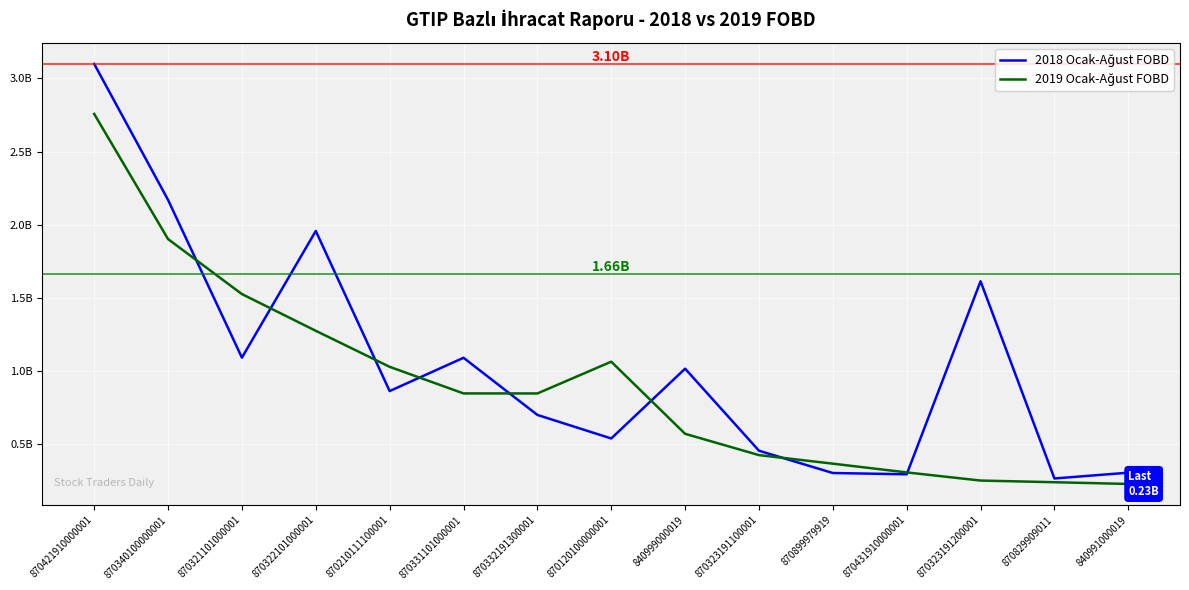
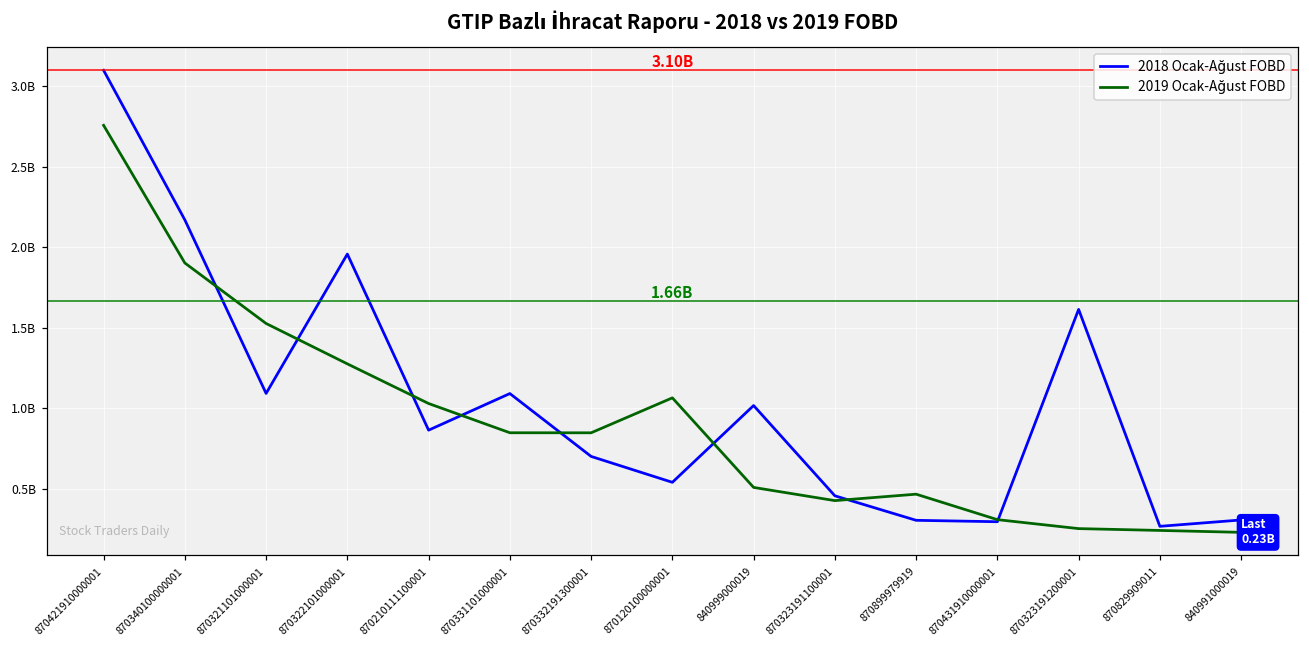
2019 Ocak-Ağust FOBD, 840999000019: 570000000 -> 510000000
2019 Ocak-Ağust FOBD, 870899979919: 370000000 -> 470000000
